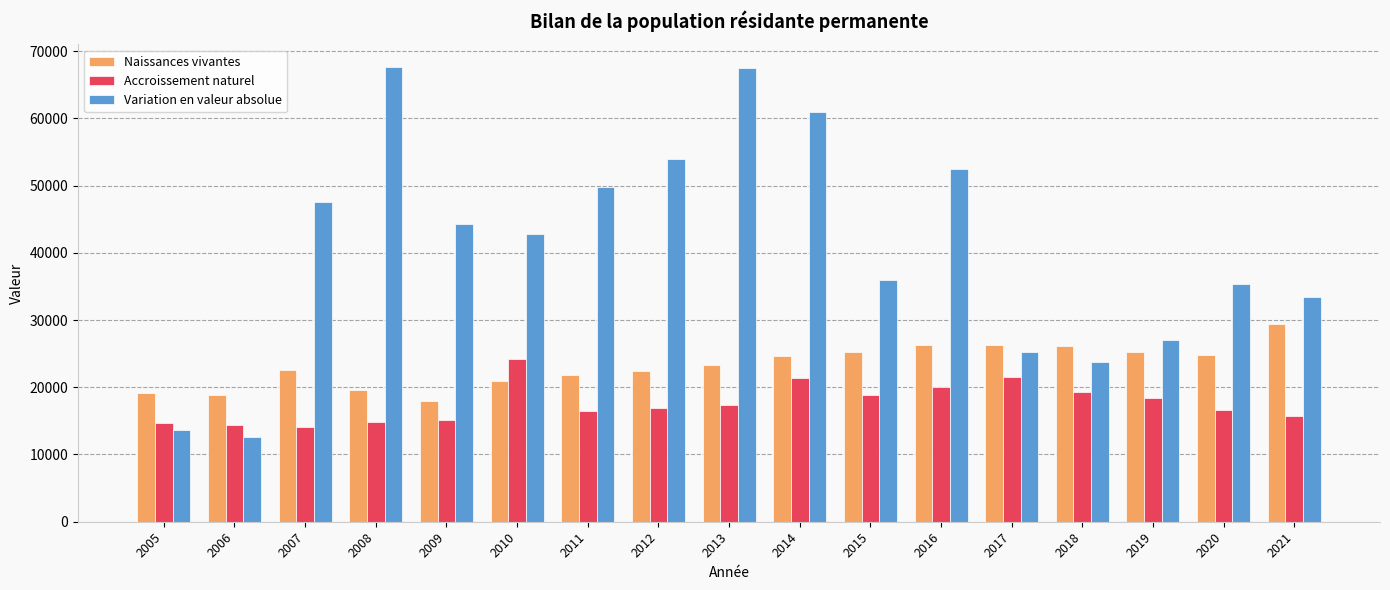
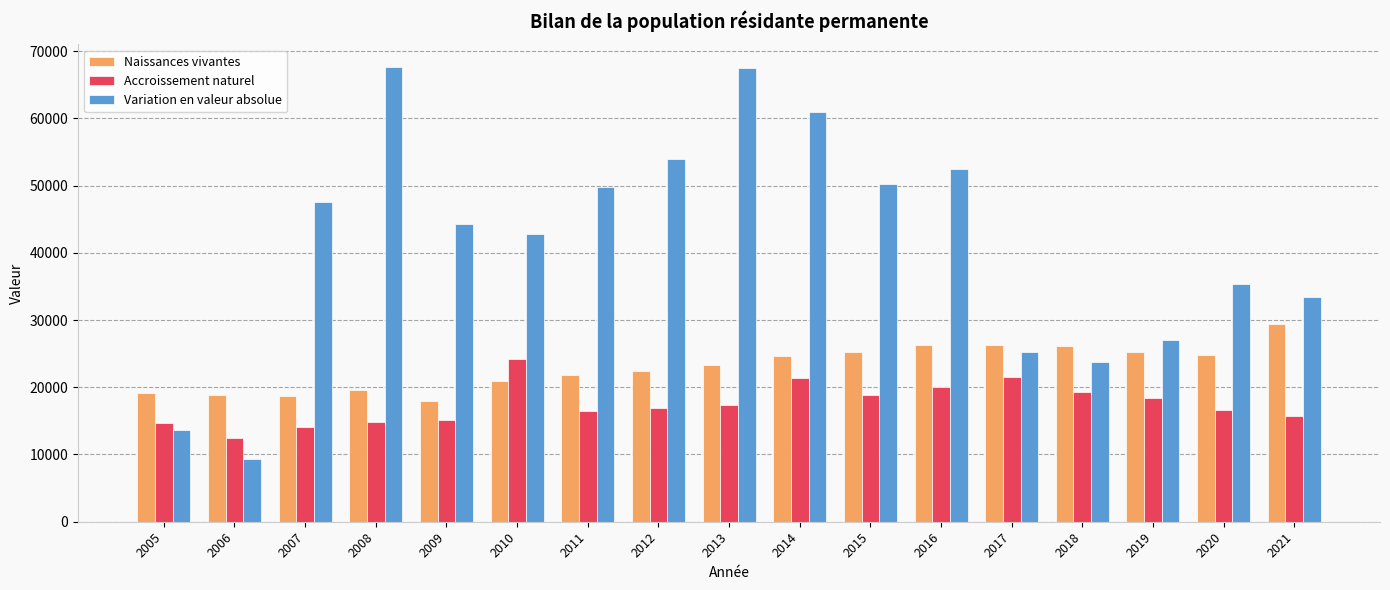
Accroissement naturel, 2006: 14000 -> 12000
Variation en valeur absolue, 2006: 13000 -> 9000
Naissances vivantes, 2007: 23000 -> 19000
Variation en valeur absolue, 2015: 36000 -> 50000
